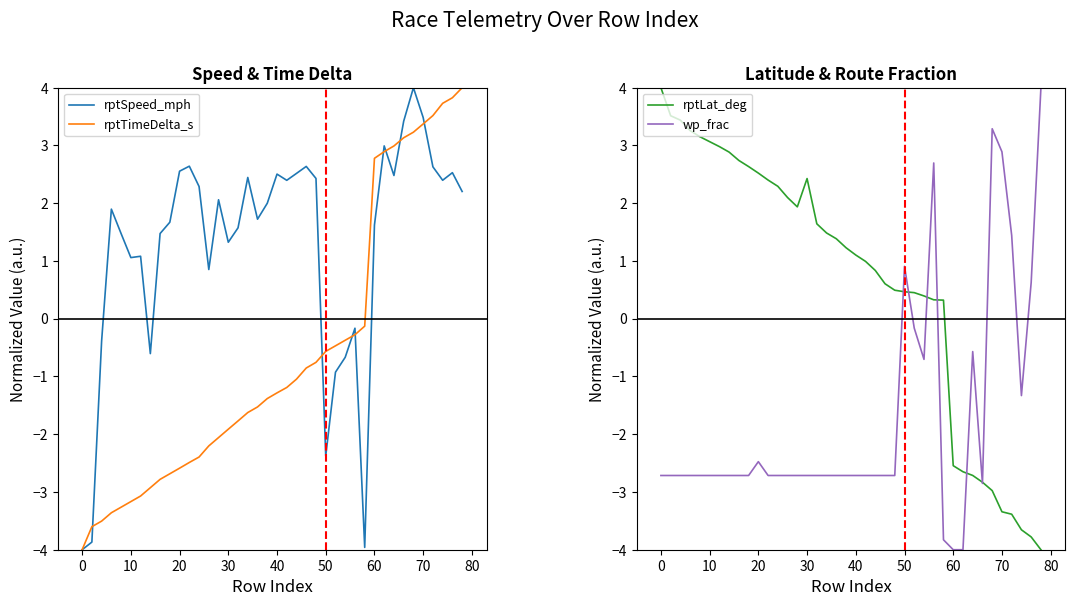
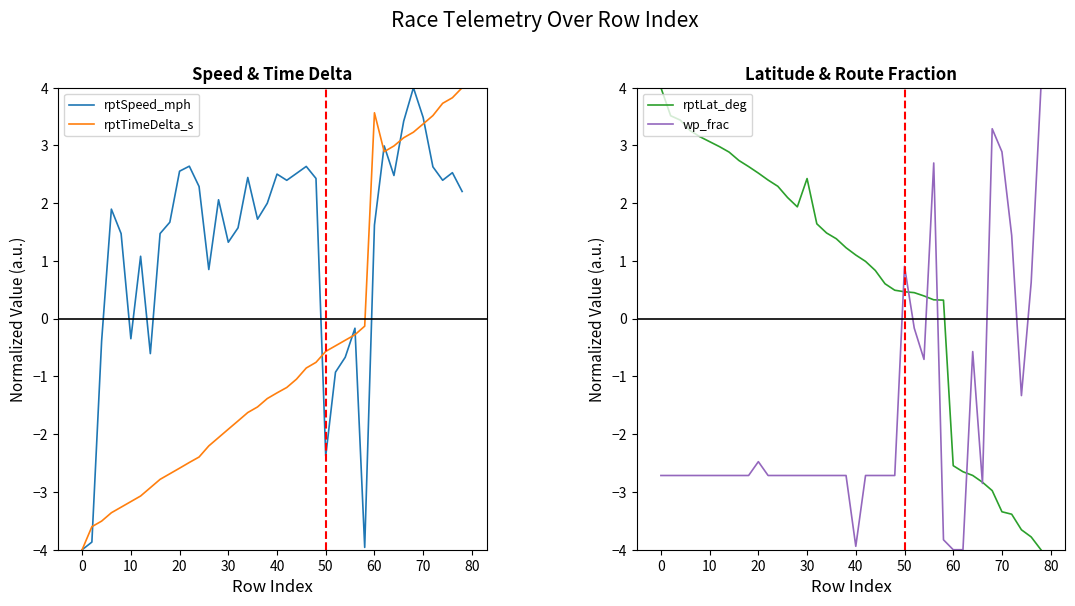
Speed & Time Delta, rptSpeed_mph, 10: 1.1 -> -0.3
Speed & Time Delta, rptTimeDelta_s, 60: 2.8 -> 3.6
Latitude & Route Fraction, wp_frac, 40: -2.7 -> -3.9
